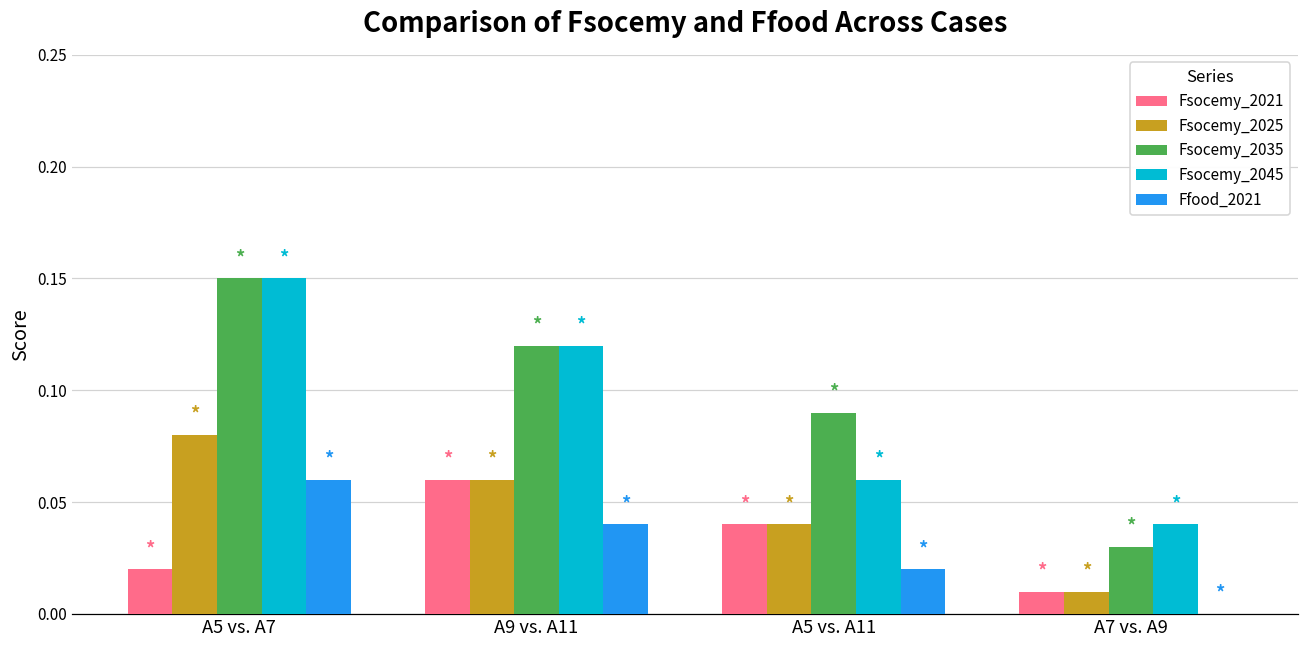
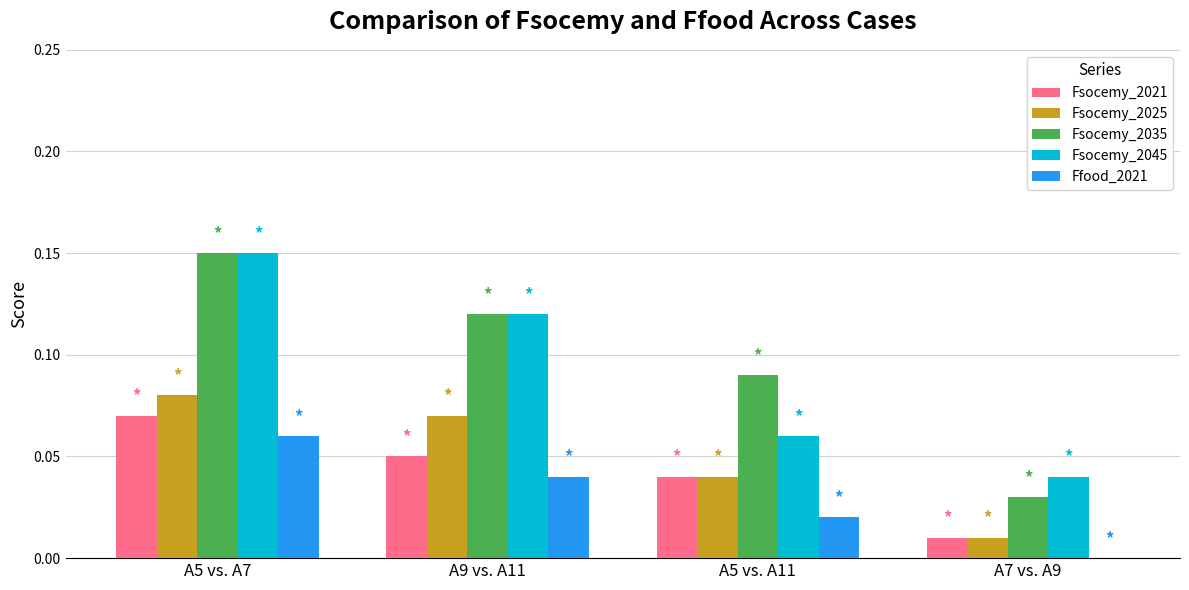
Fsocemy_2021, A5 vs. A7: 0.02 -> 0.07
Fsocemy_2021, A9 vs. A11: 0.06 -> 0.05
Fsocemy_2025, A9 vs. A11: 0.06 -> 0.07
